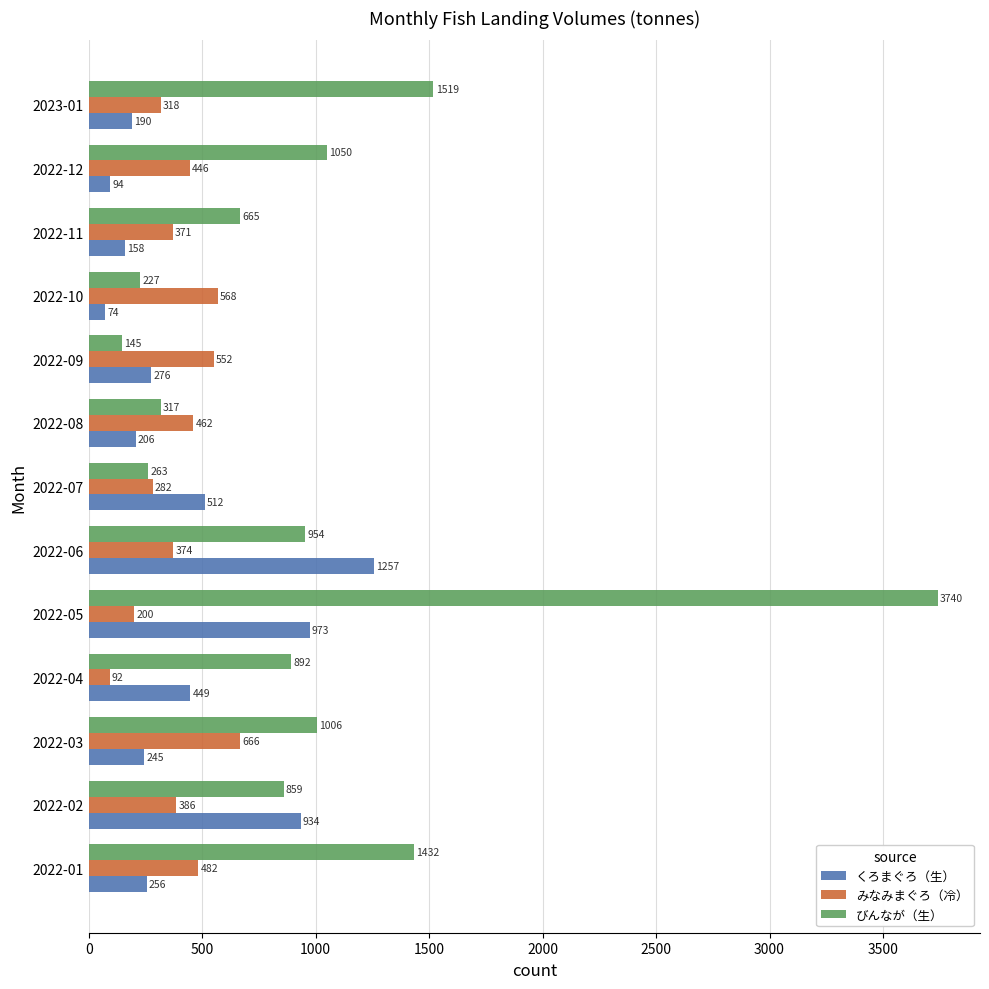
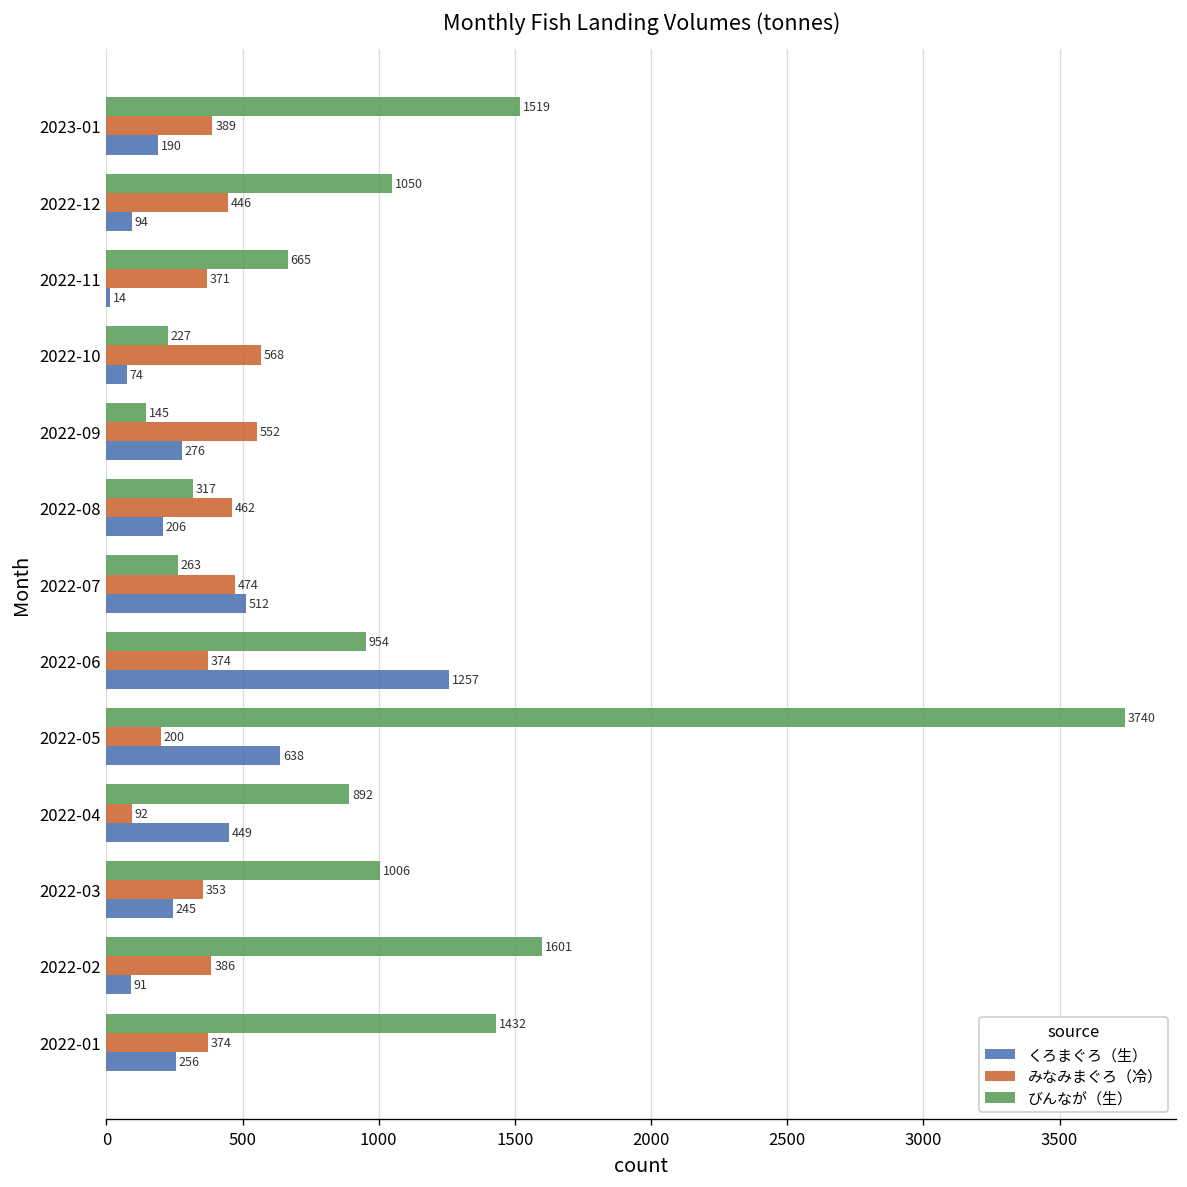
みなみまぐろ（冷）, 2023-01: 318 -> 389
くろまぐろ（生）, 2022-11: 158 -> 14
みなみまぐろ（冷）, 2022-07: 282 -> 474
くろまぐろ（生）, 2022-05: 973 -> 638
みなみまぐろ（冷）, 2022-03: 666 -> 353
びんなが（生）, 2022-02: 859 -> 1601
くろまぐろ（生）, 2022-02: 934 -> 91
みなみまぐろ（冷）, 2022-01: 482 -> 374
